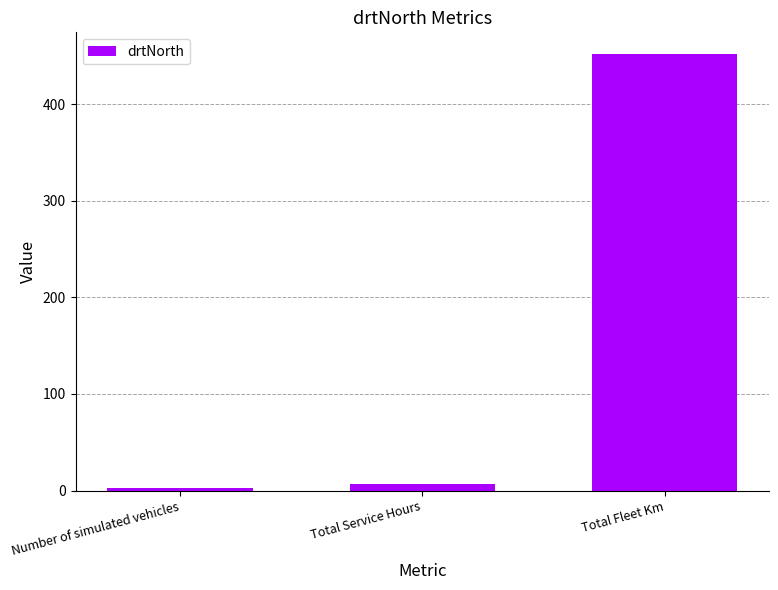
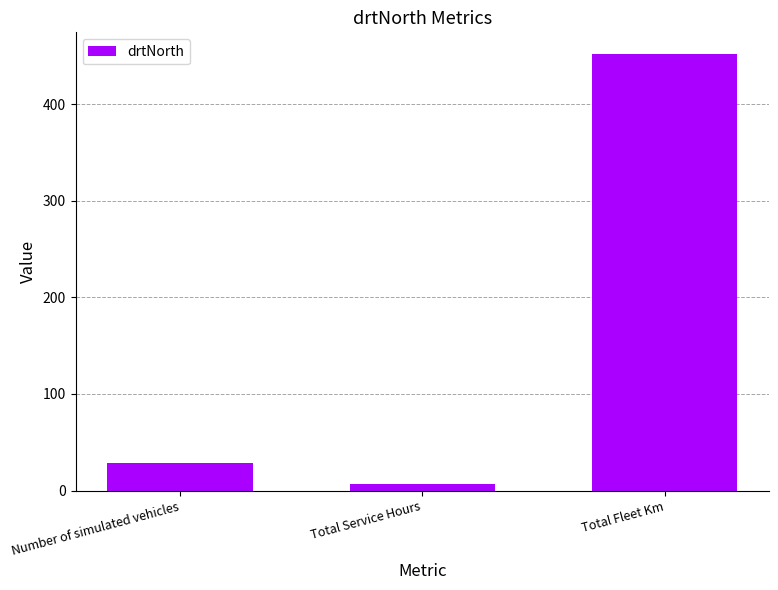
Number of simulated vehicles: 0 -> 30
